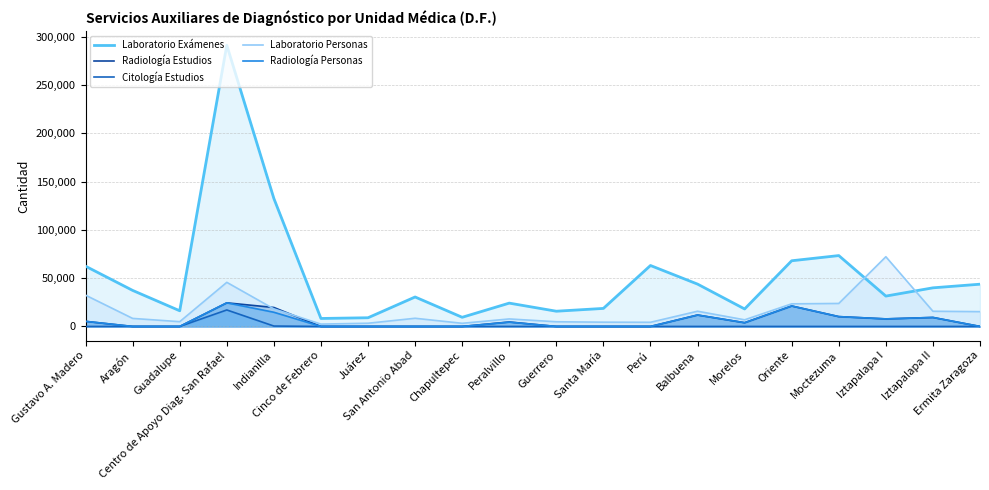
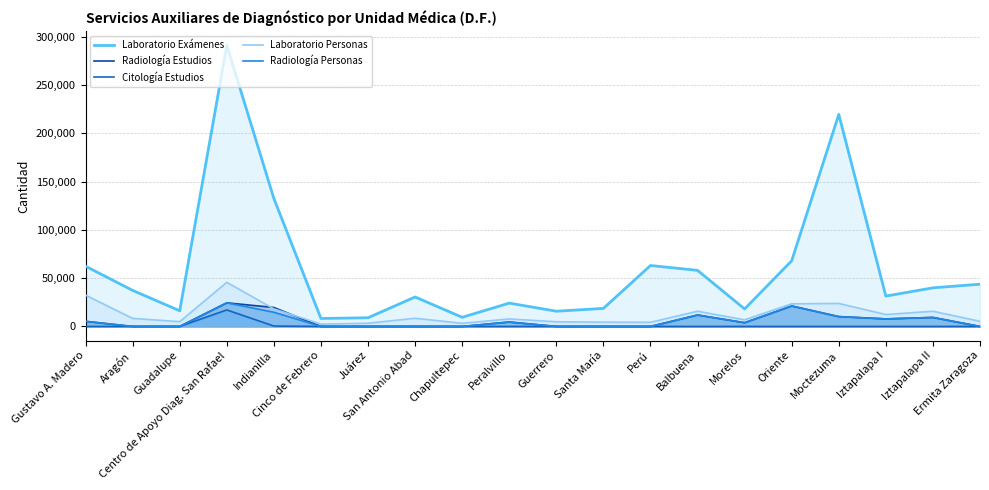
Laboratorio Exámenes, Balbuena: 40,000 -> 60,000
Laboratorio Exámenes, Moctezuma: 70,000 -> 220,000
Laboratorio Personas, Iztapalapa I: 70,000 -> 10,000
Laboratorio Personas, Ermita Zaragoza: 20,000 -> 10,000
